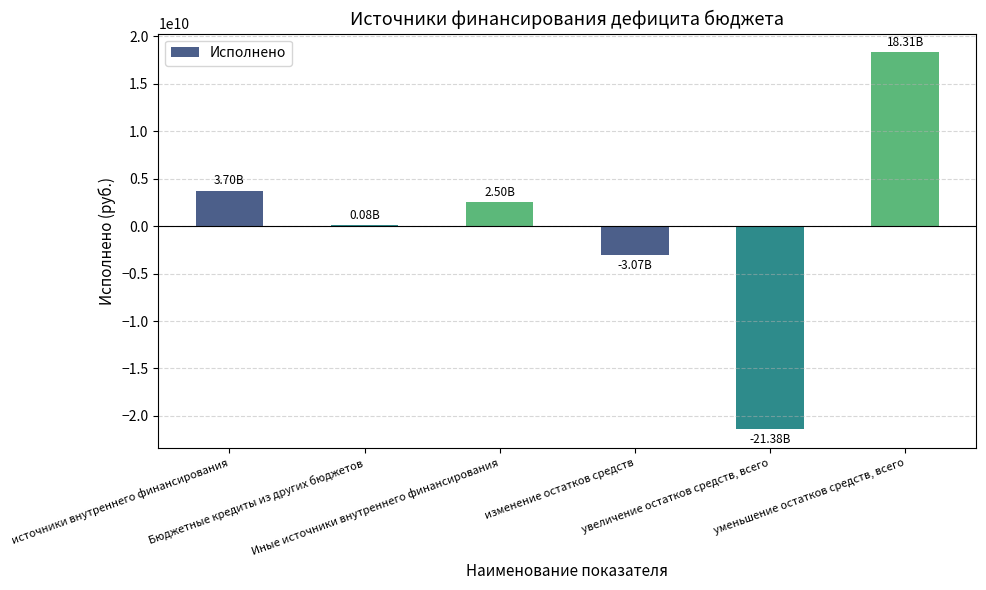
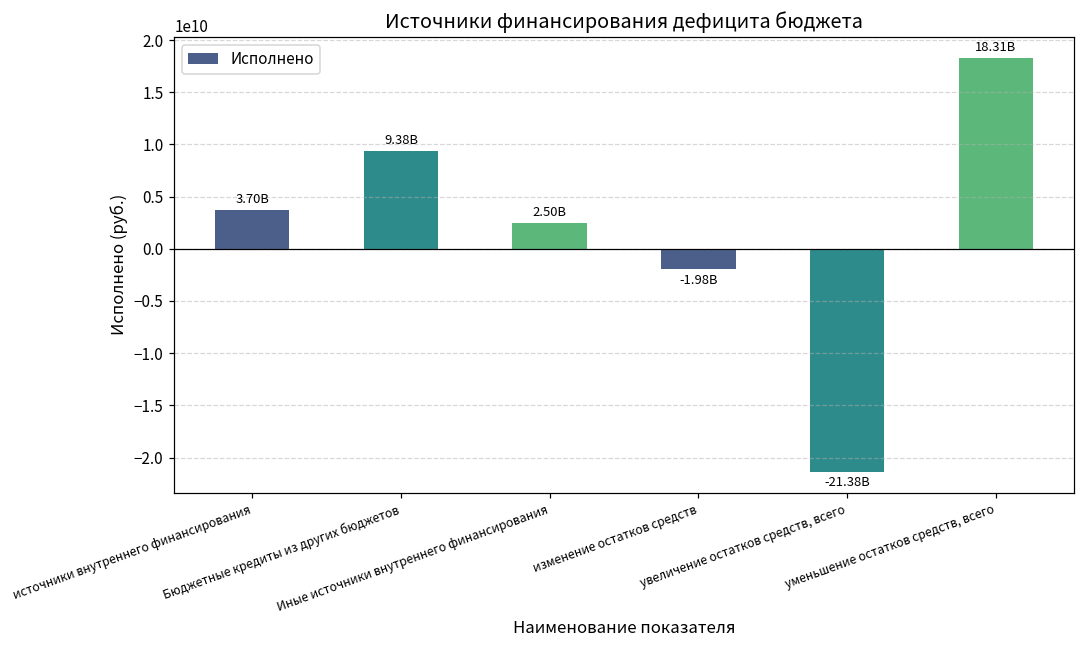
Бюджетные кредиты из других бюджетов: 0.08B -> 9.38B
изменение остатков средств: -3.07B -> -1.98B
